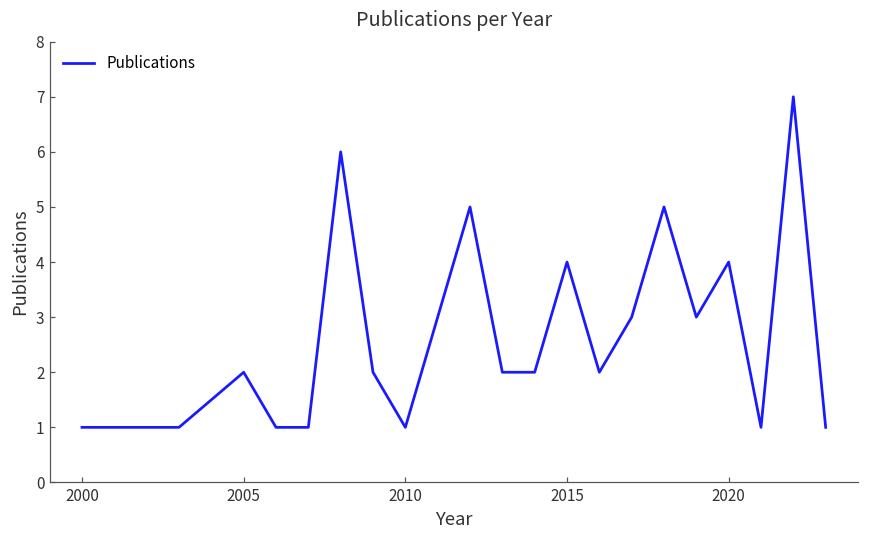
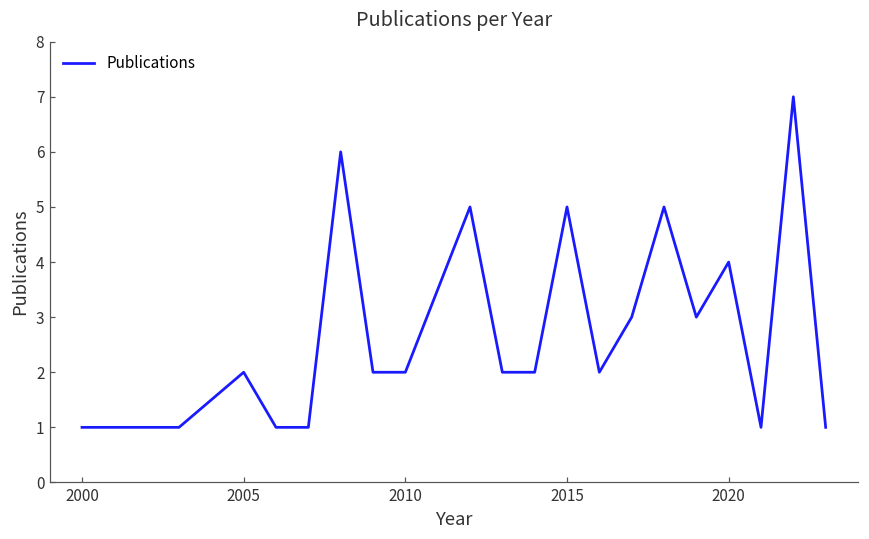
2010: 1 -> 2
2015: 4 -> 5
